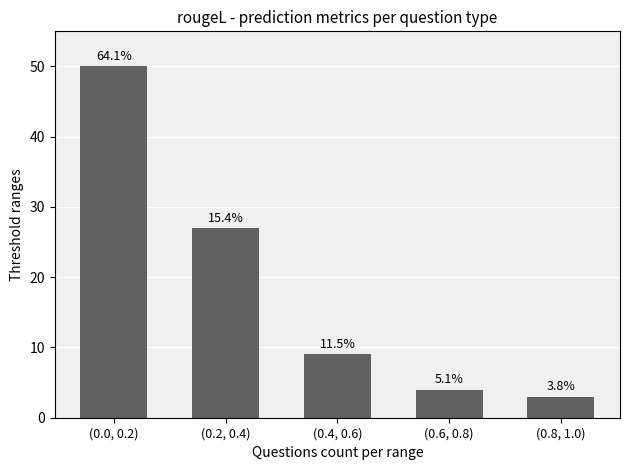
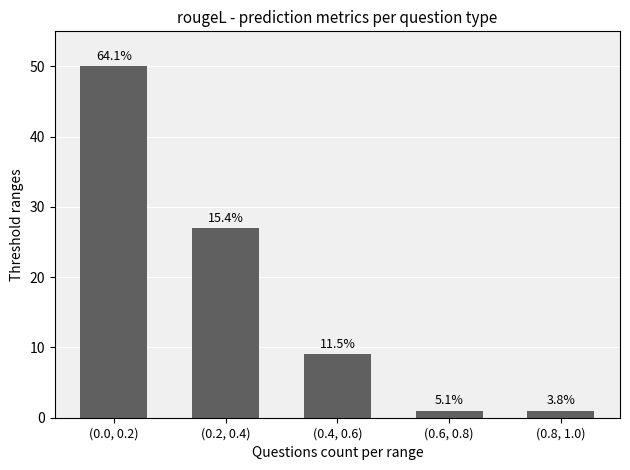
(0.6, 0.8): 4 -> 1
(0.8, 1.0): 3 -> 1
